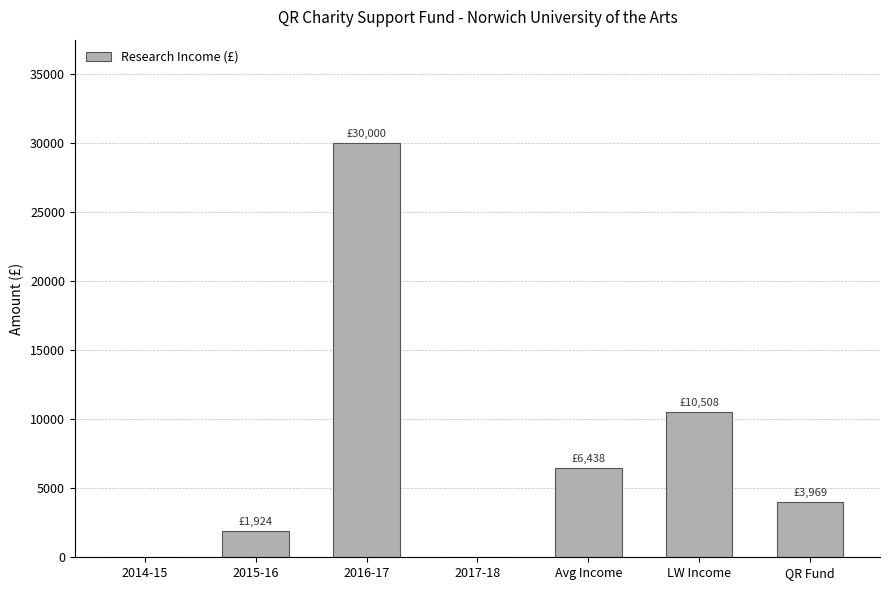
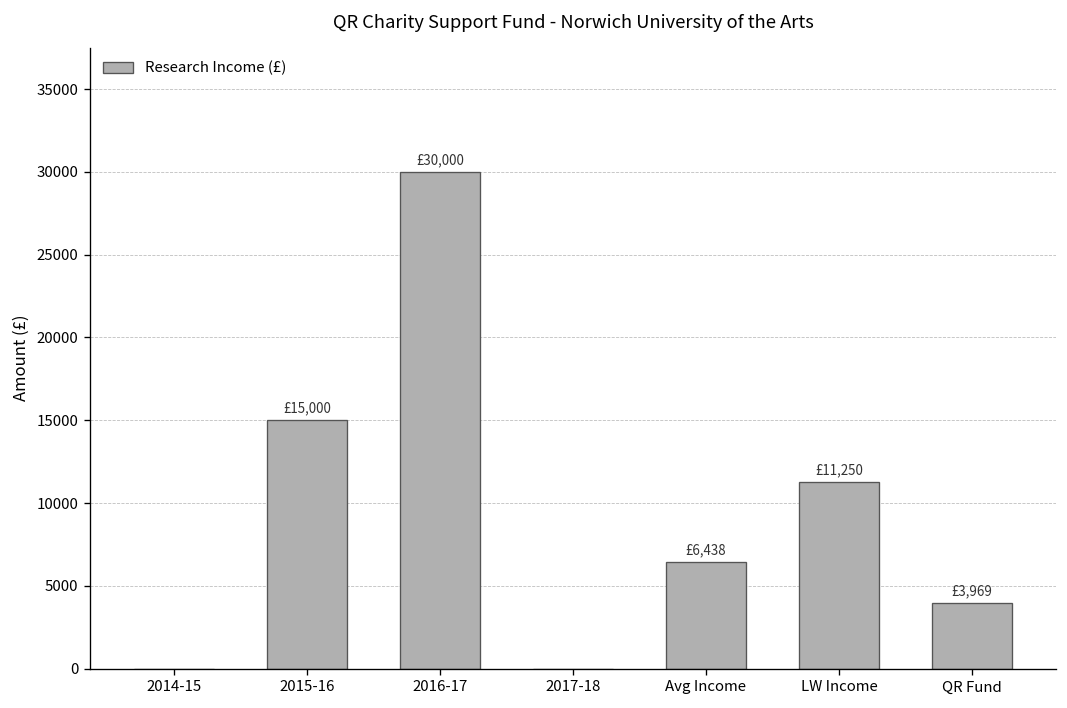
2015-16: £1,924 -> £15,000
LW Income: £10,508 -> £11,250
